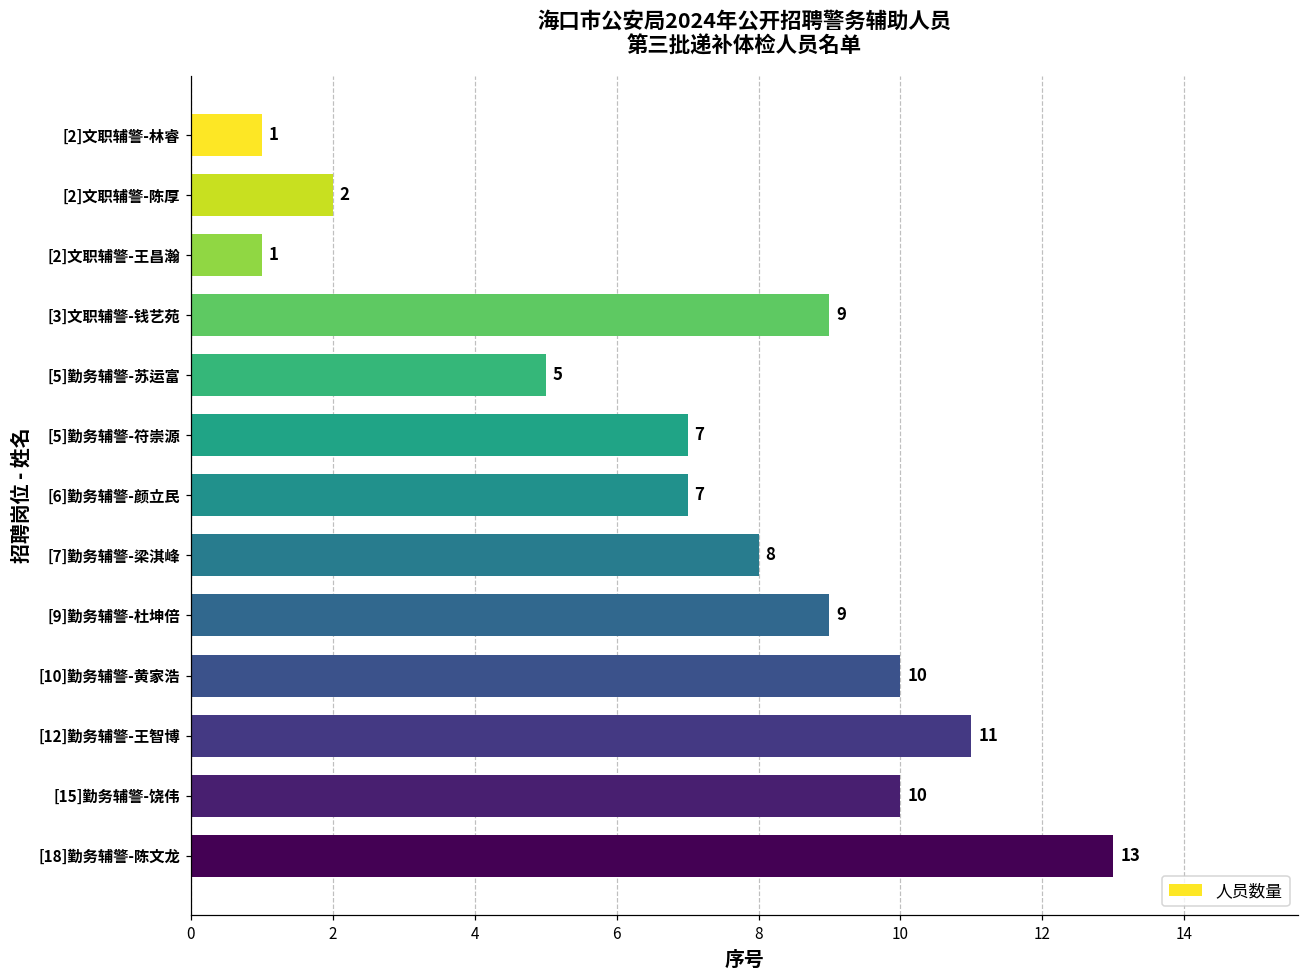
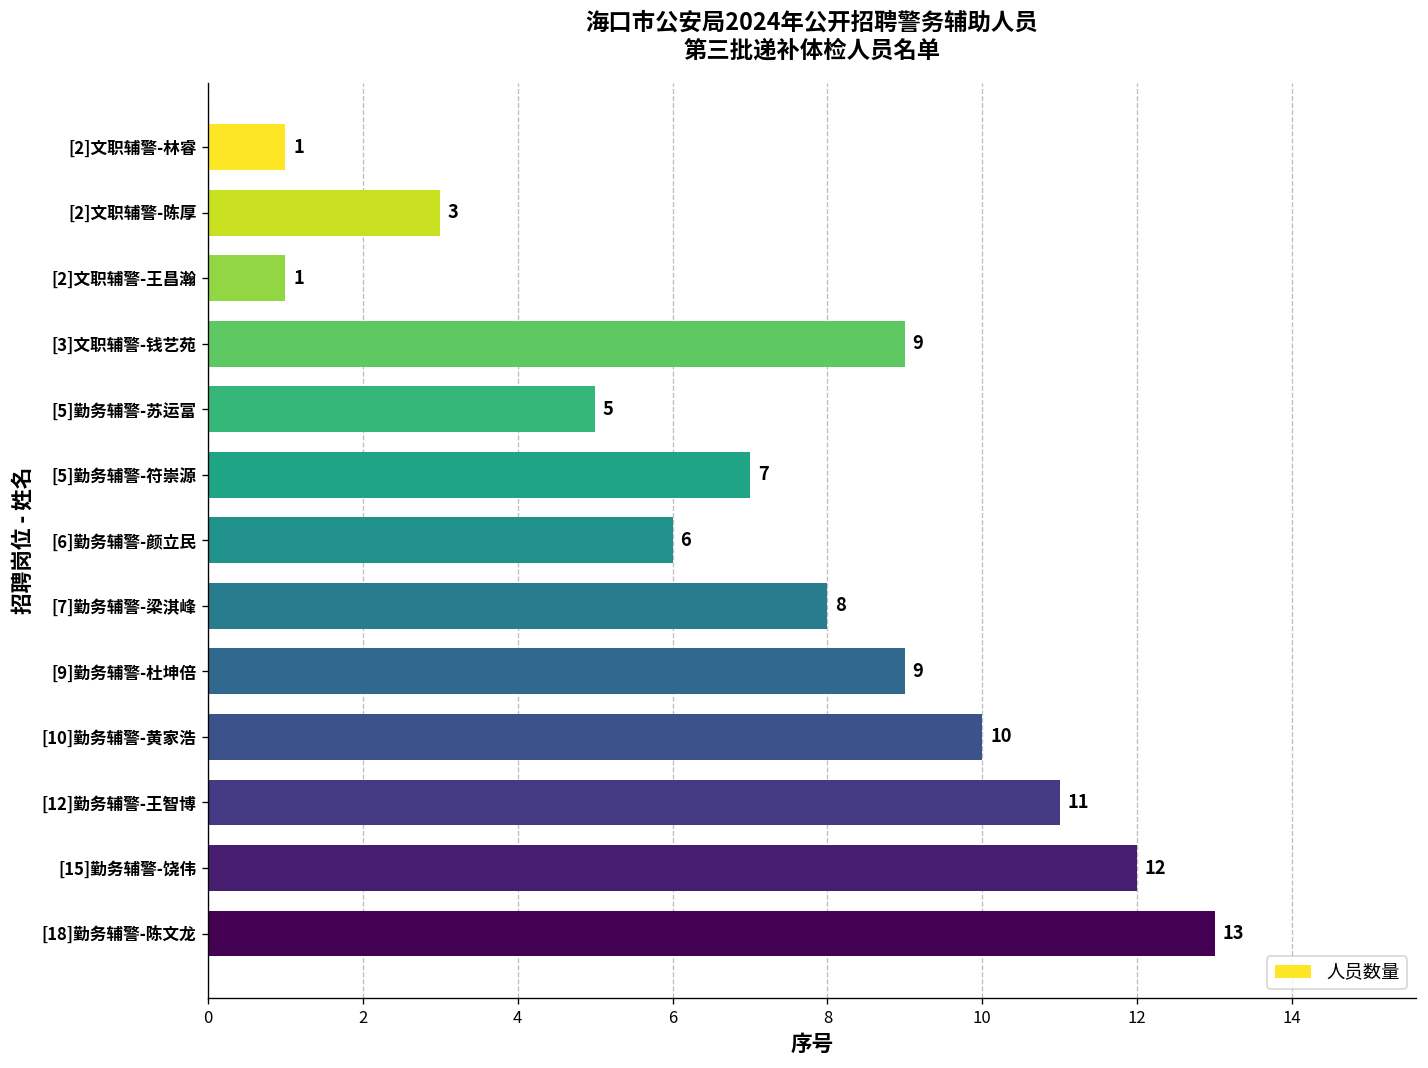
[2]文职辅警-陈厚: 2 -> 3
[6]勤务辅警-颜立民: 7 -> 6
[15]勤务辅警-饶伟: 10 -> 12
